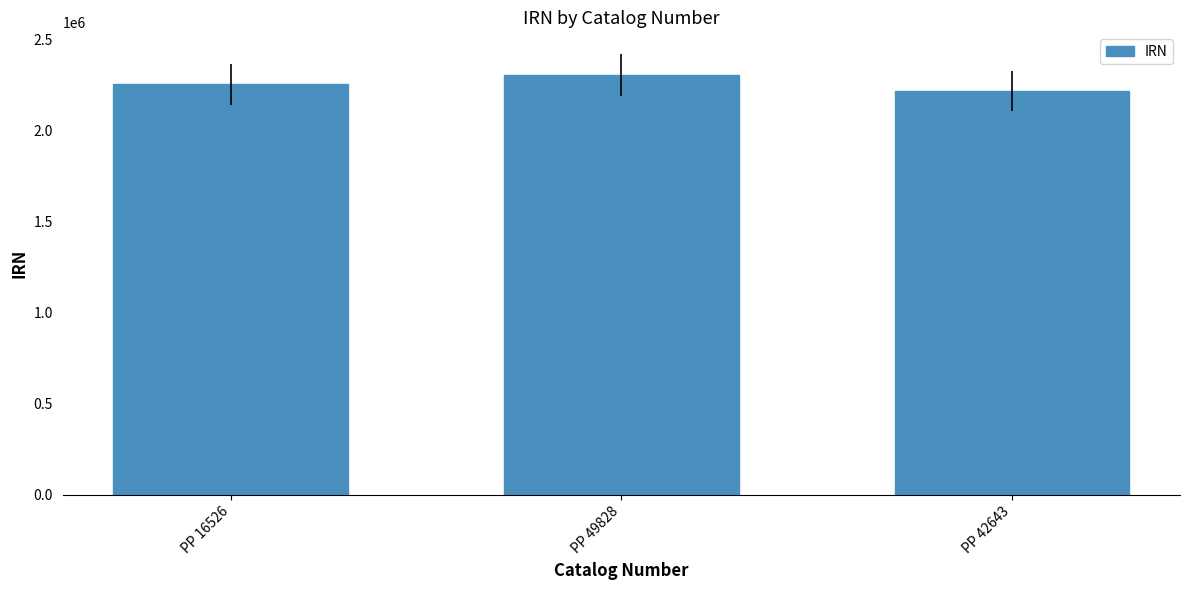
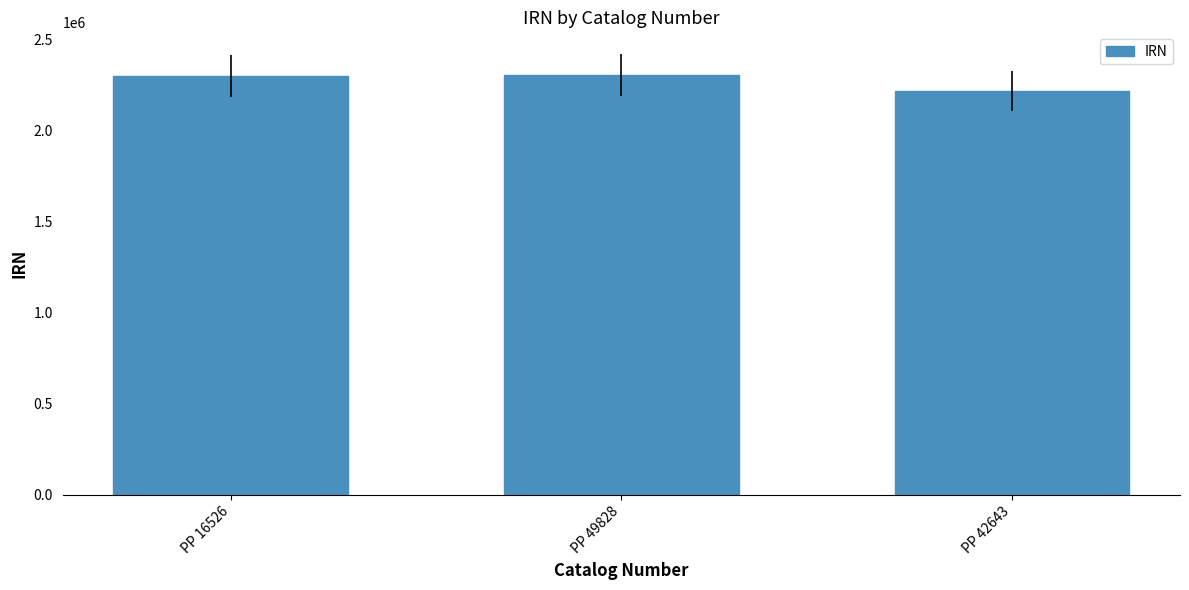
PP 16526: 2250000 -> 2300000
